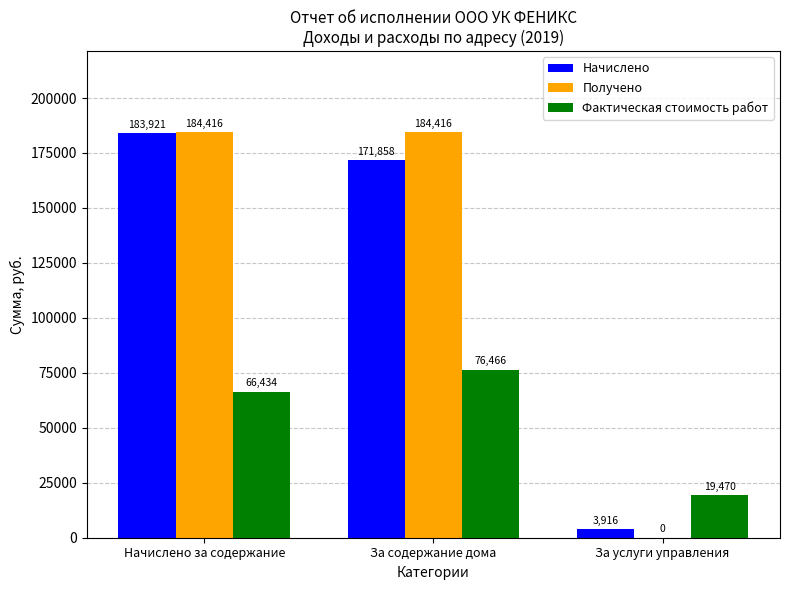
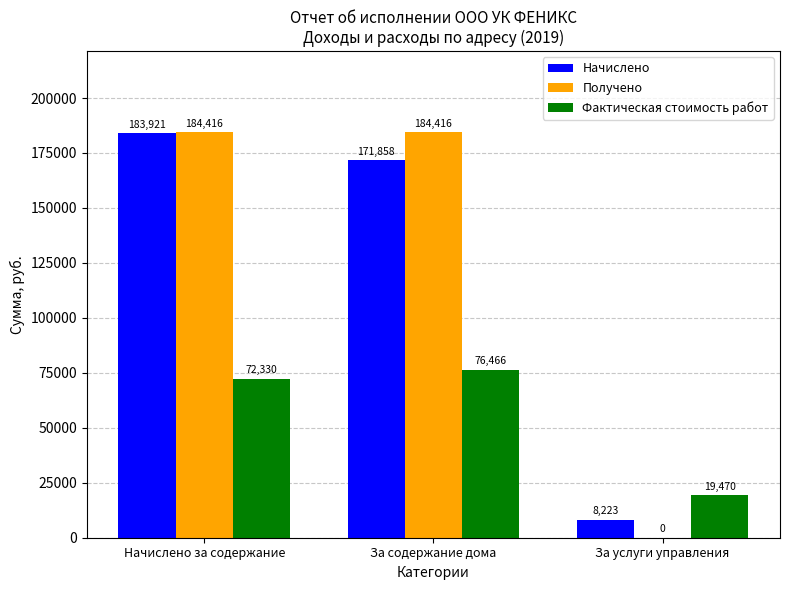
Фактическая стоимость работ, Начислено за содержание: 66,434 -> 72,330
Начислено, За услуги управления: 3,916 -> 8,223
